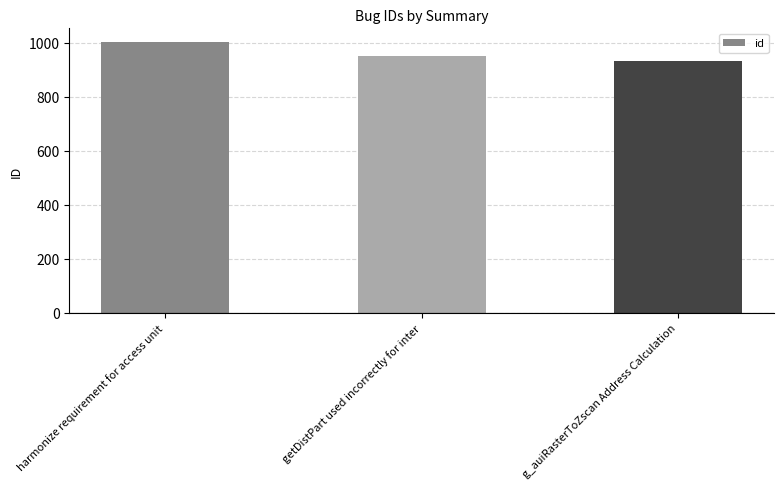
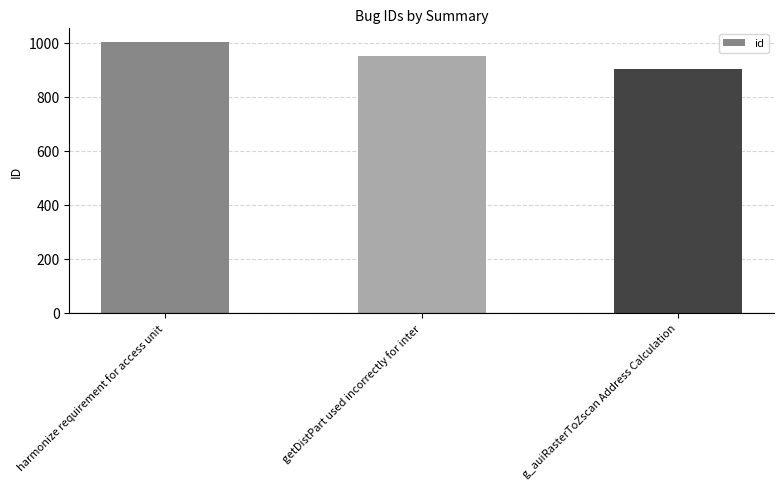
g_auiRasterToZscan Address Calculation: 930 -> 900
